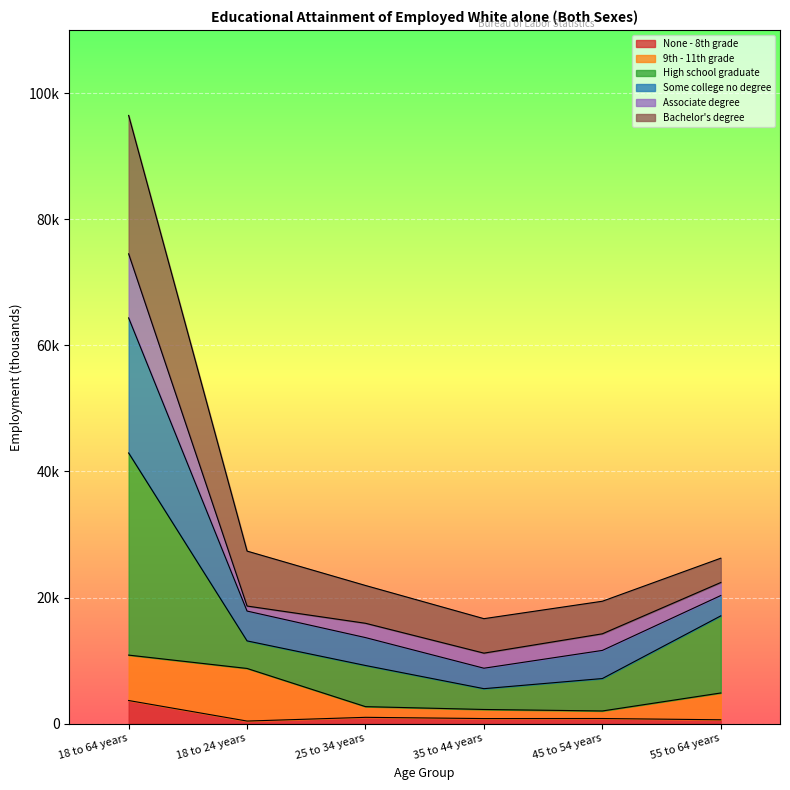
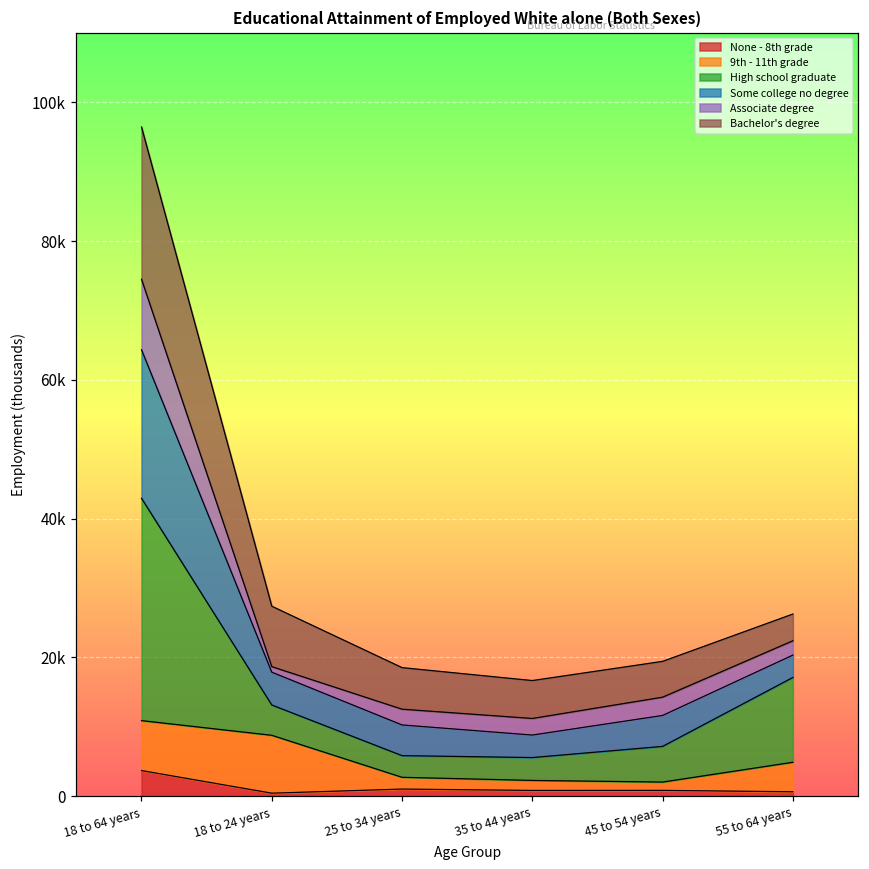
High school graduate, 25 to 34 years: 7000 -> 3000
